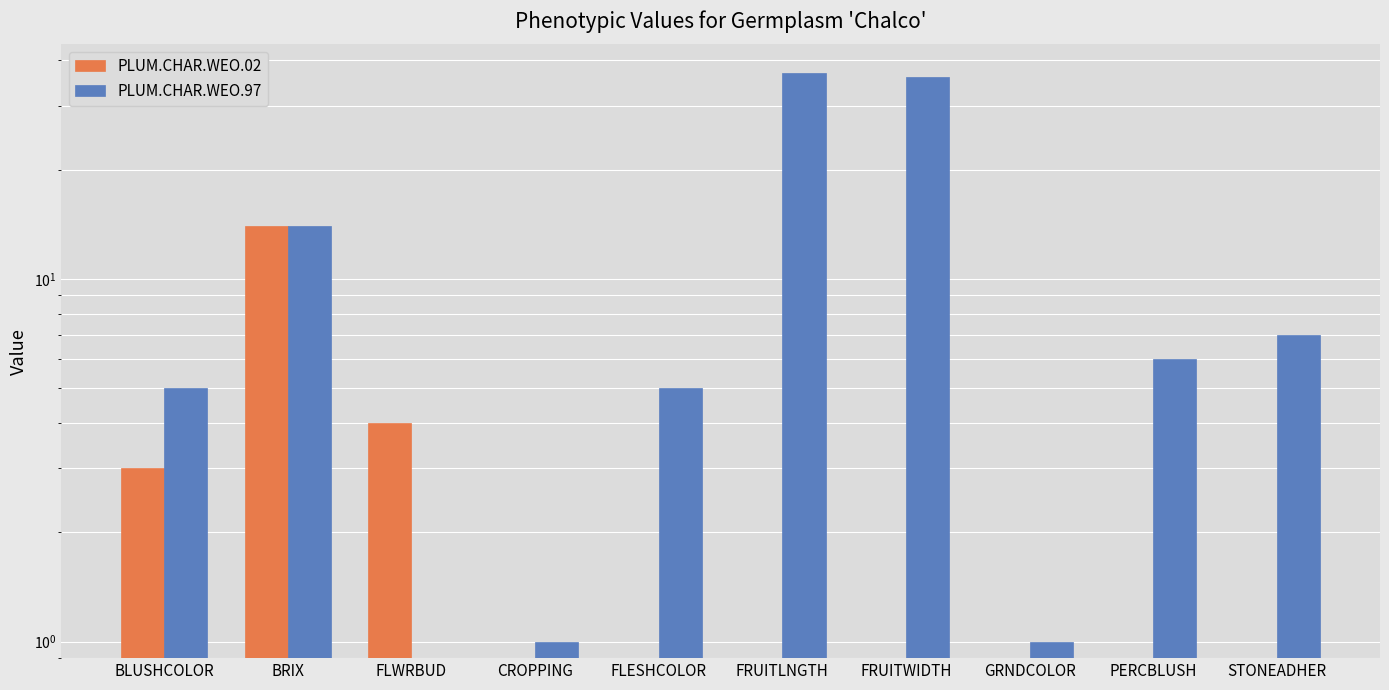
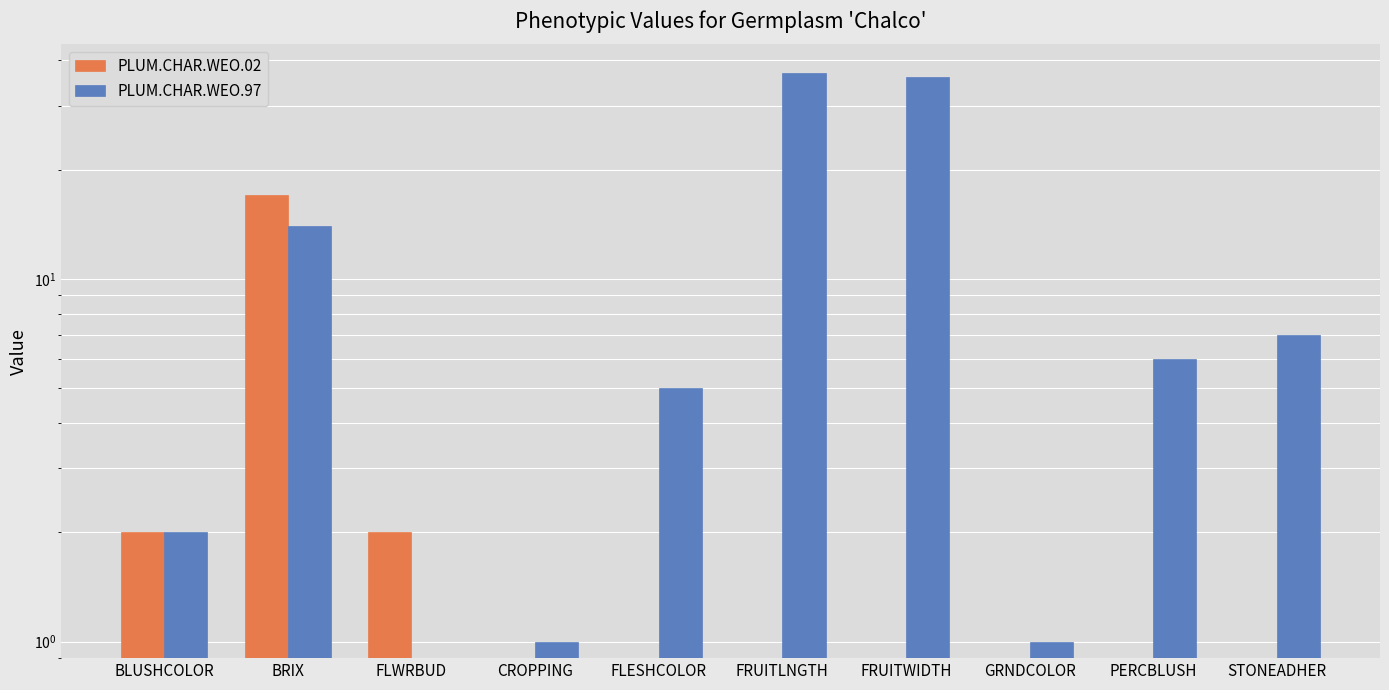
PLUM.CHAR.WEO.02, BLUSHCOLOR: 3 -> 2
PLUM.CHAR.WEO.97, BLUSHCOLOR: 5 -> 2
PLUM.CHAR.WEO.02, BRIX: 14 -> 17
PLUM.CHAR.WEO.02, FLWRBUD: 4 -> 2
